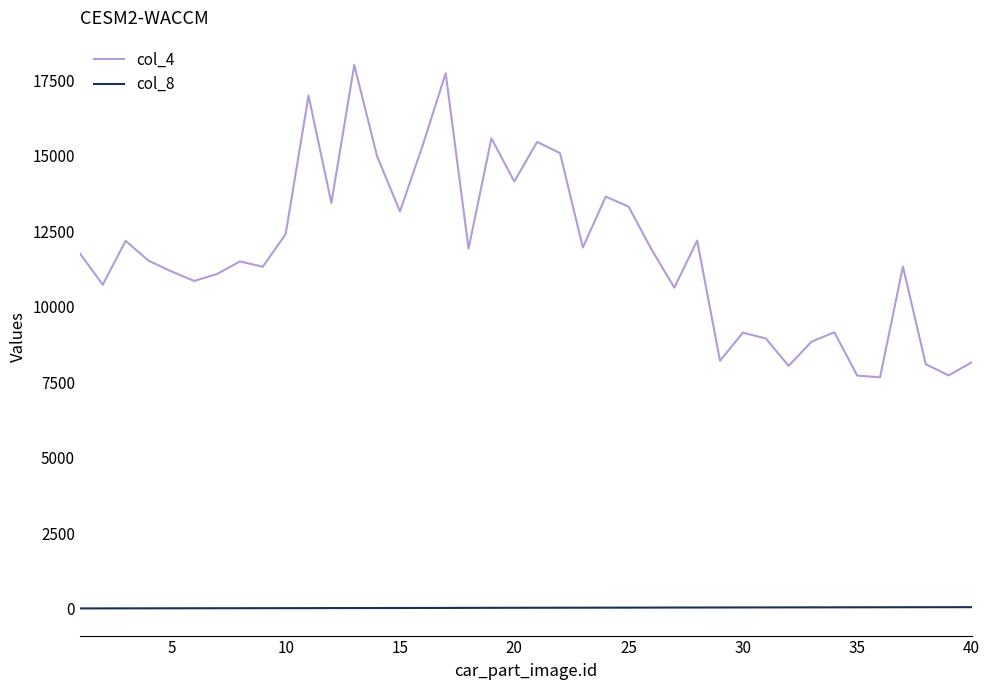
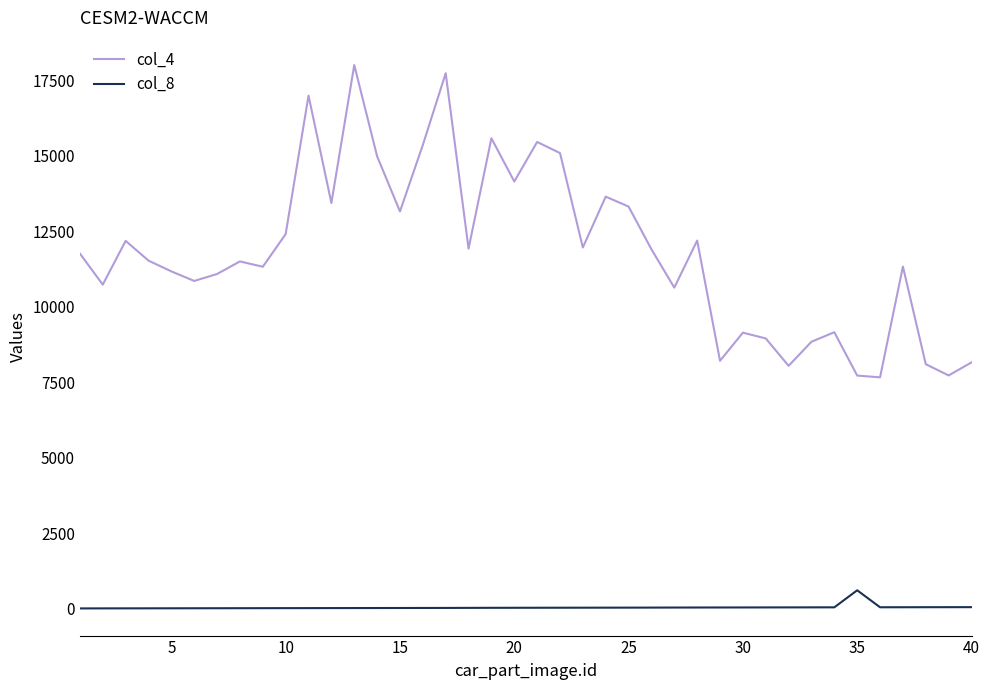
col_8, 35: 0 -> 600
